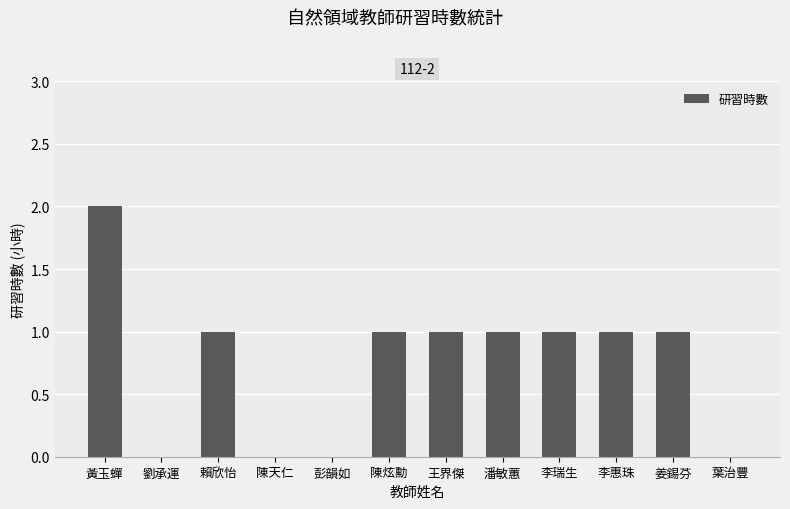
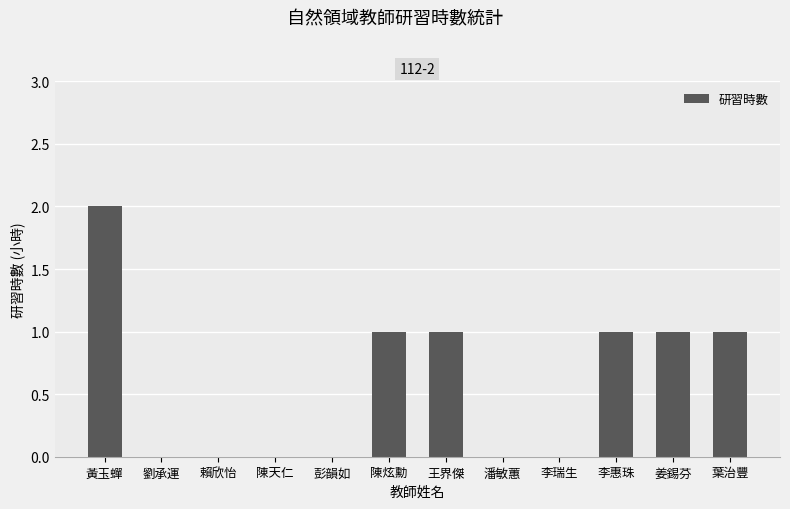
賴欣怡: 1 -> 0
潘敏蕙: 1 -> 0
李瑞生: 1 -> 0
葉治豐: 0 -> 1
